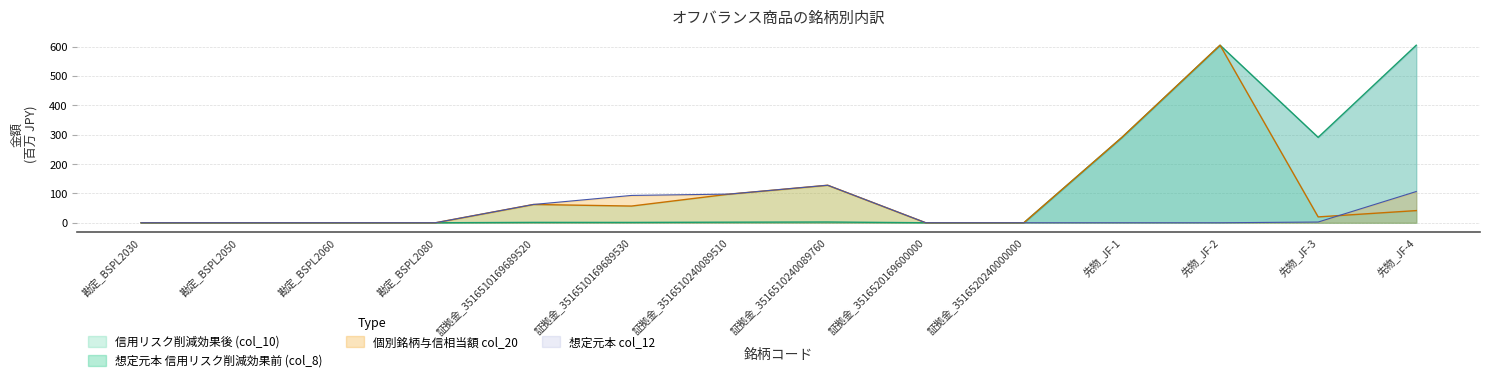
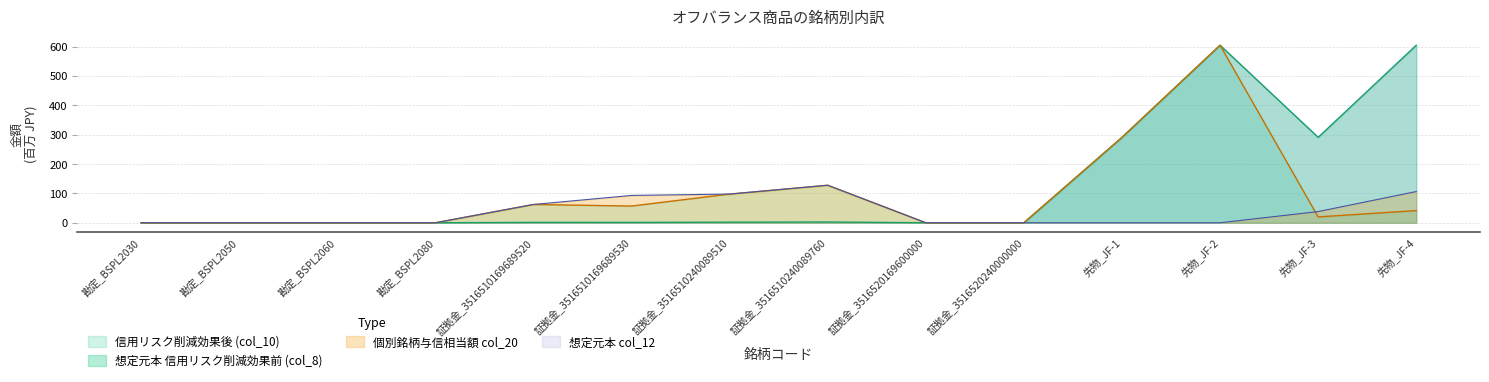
個別銘柄与信相当額 col_20, 先物_JF-3: 0 -> 40
